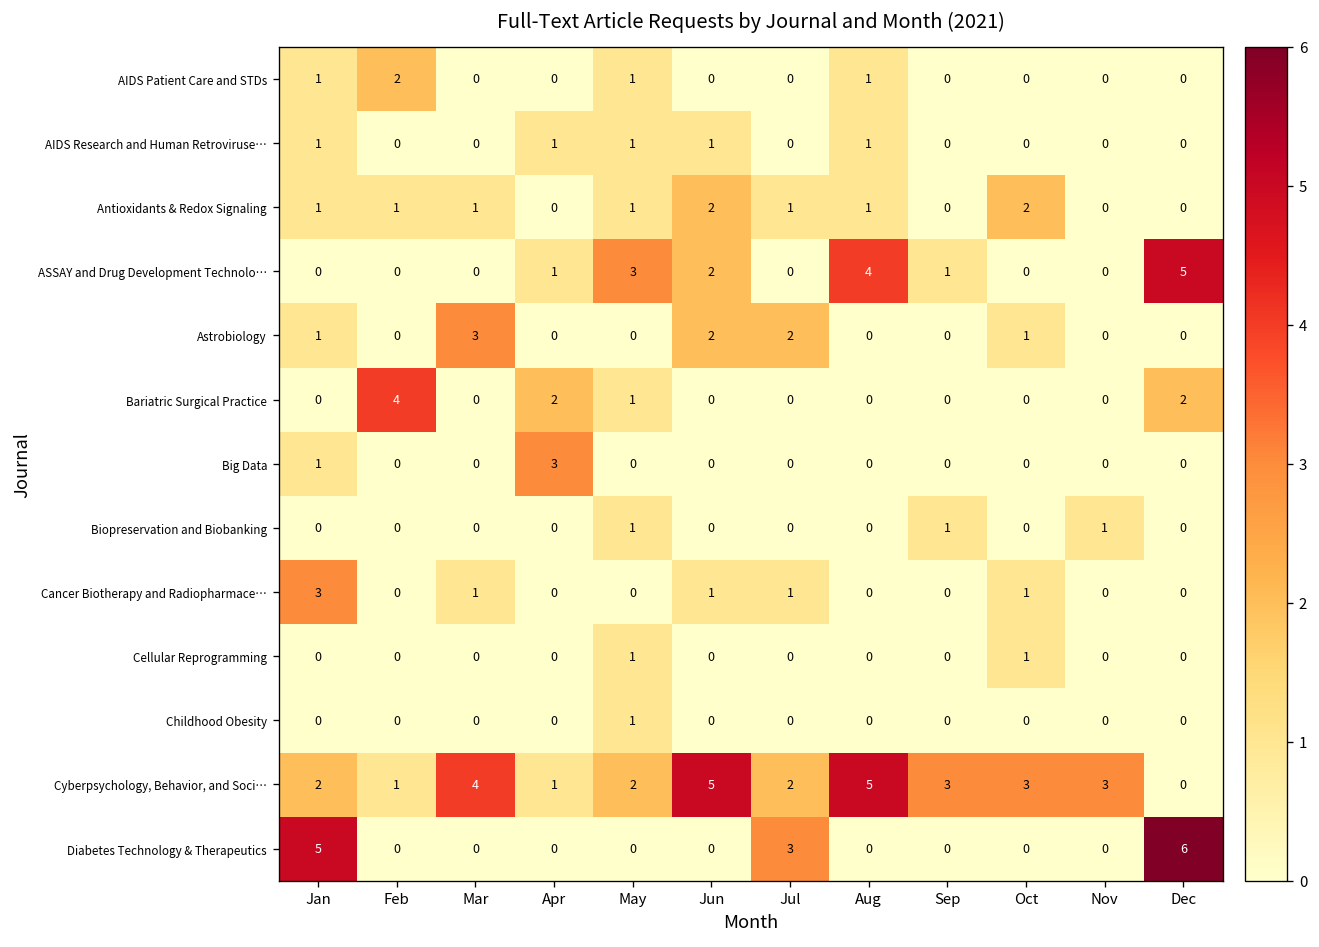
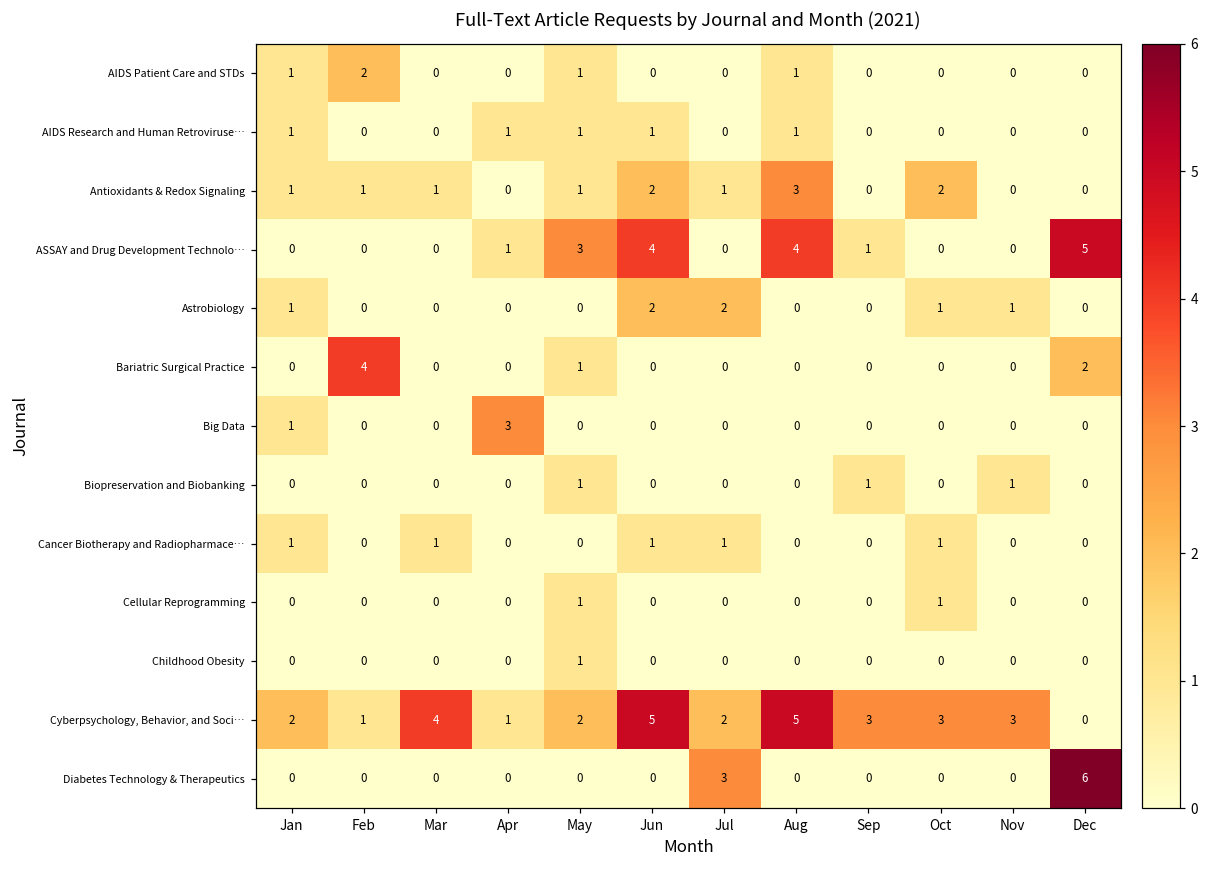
Antioxidants & Redox Signaling, Aug: 1 -> 3
ASSAY and Drug Development Technolo…, Jun: 2 -> 4
Astrobiology, Mar: 3 -> 0
Astrobiology, Nov: 0 -> 1
Bariatric Surgical Practice, Apr: 2 -> 0
Cancer Biotherapy and Radiopharmace…, Jan: 3 -> 1
Diabetes Technology & Therapeutics, Jan: 5 -> 0
